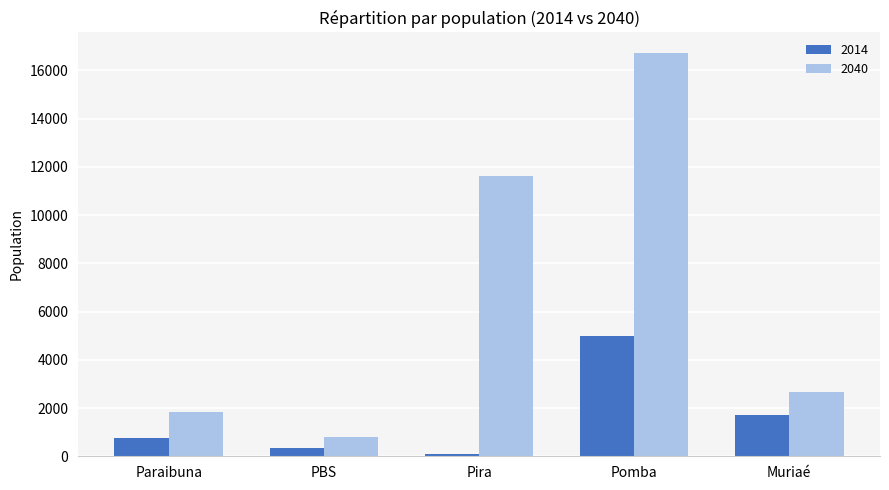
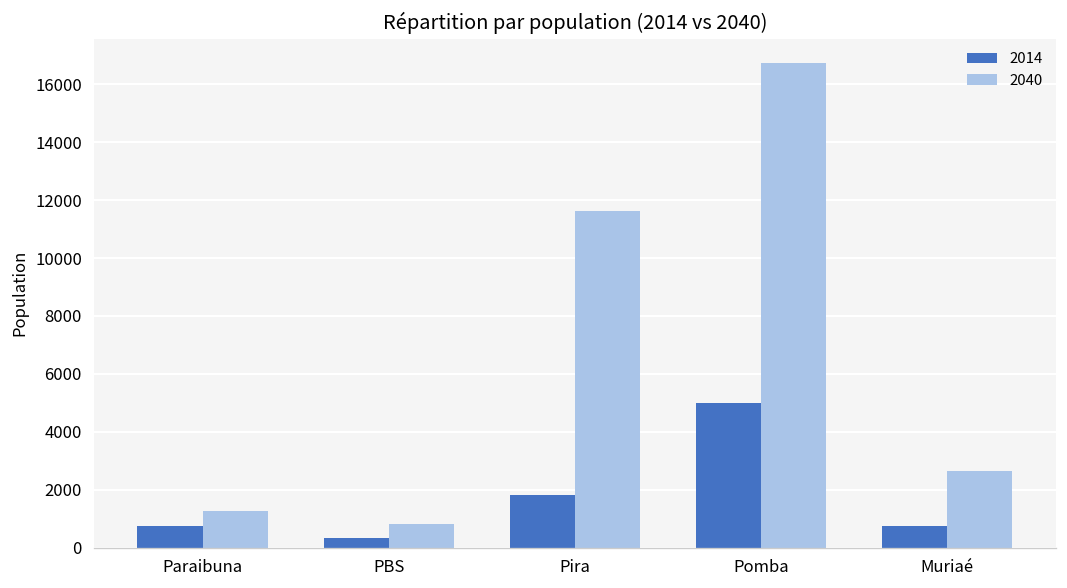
2040, Paraibuna: 1800 -> 1300
2014, Pira: 100 -> 1800
2014, Muriaé: 1700 -> 700
